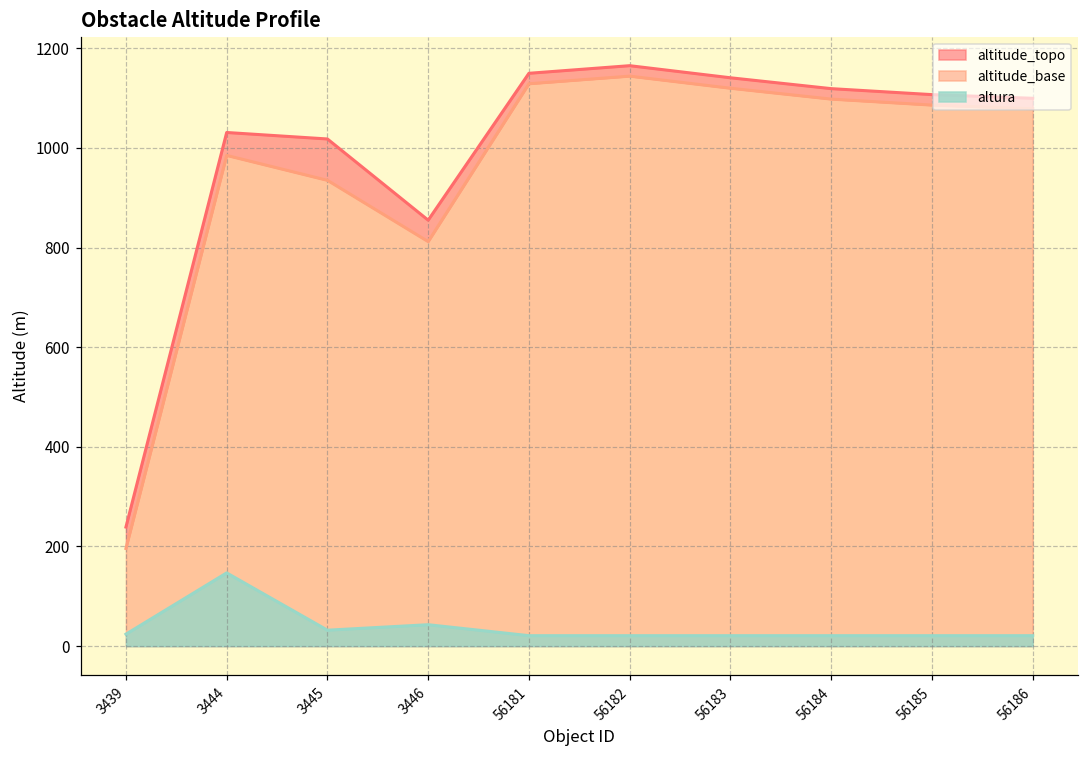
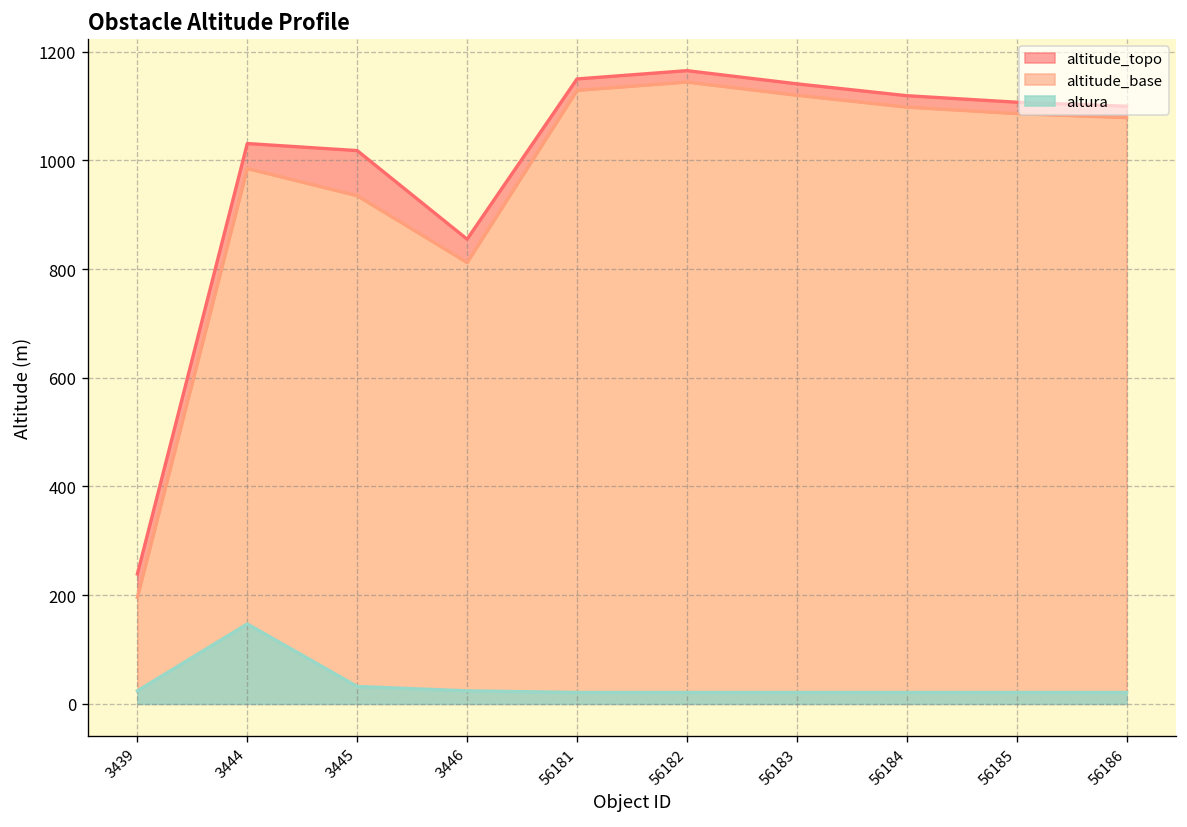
altura, 3446: 40 -> 20
